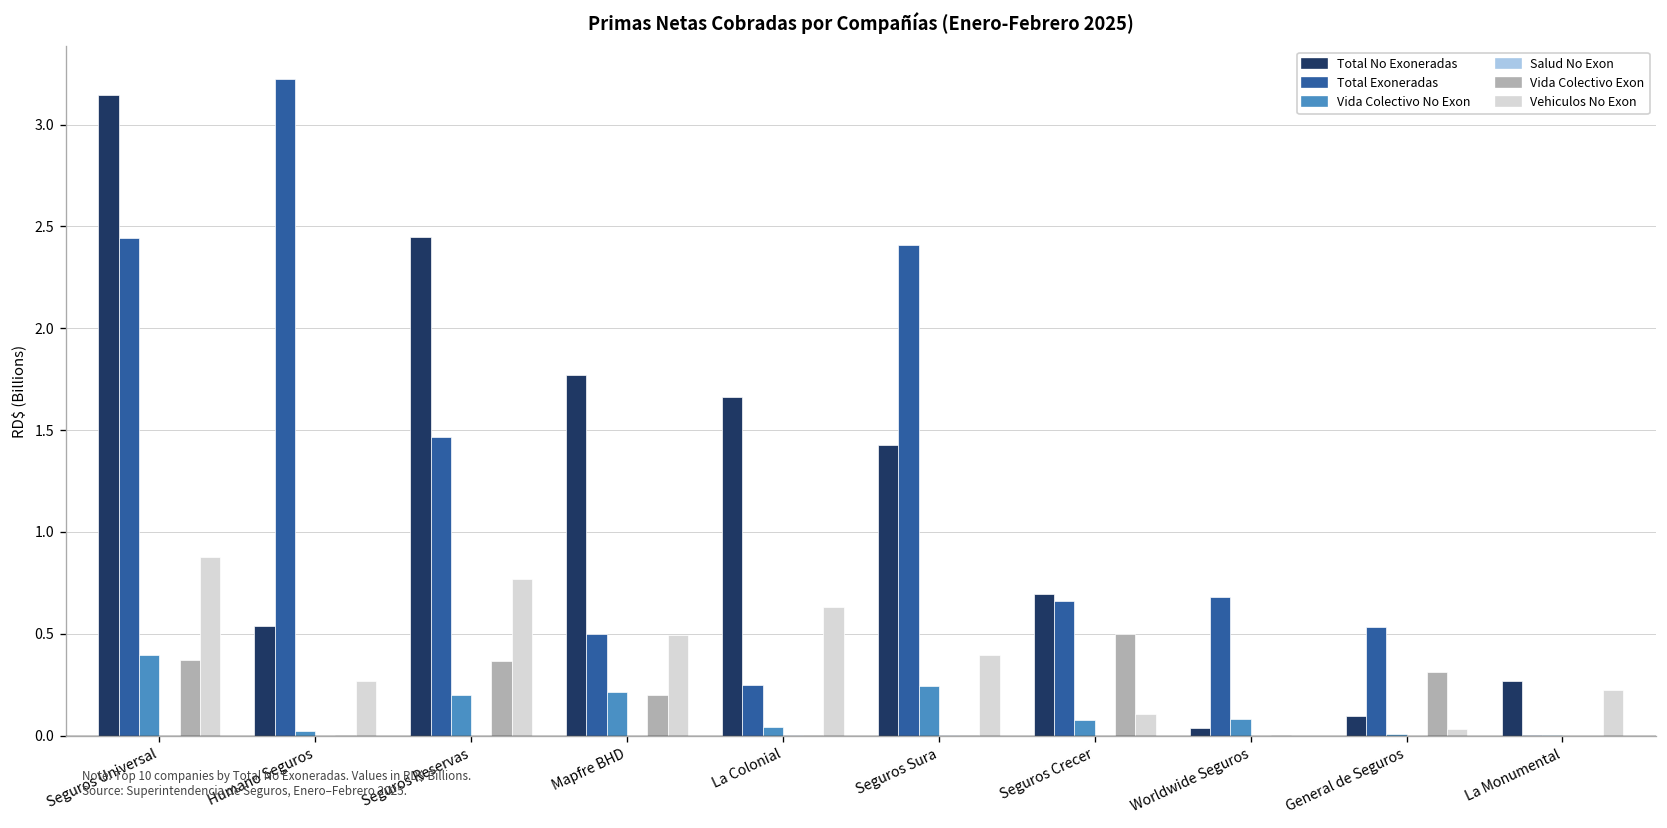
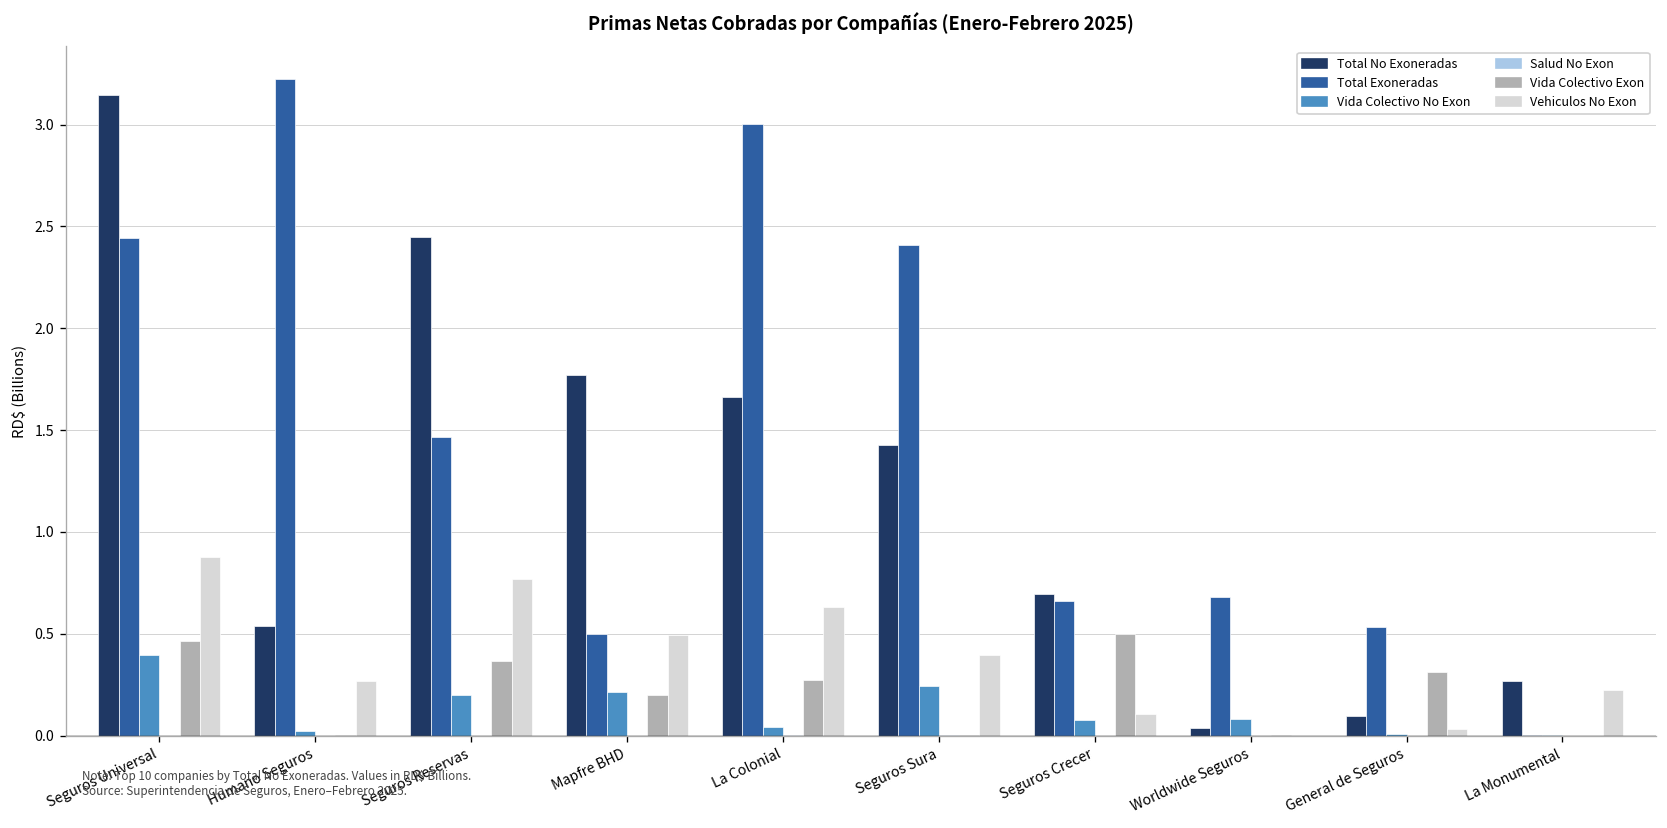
Vida Colectivo Exon, Seguros Universal: 0.37 -> 0.46
Total Exoneradas, La Colonial: 0.25 -> 3.00
Vida Colectivo Exon, La Colonial: 0.00 -> 0.27
